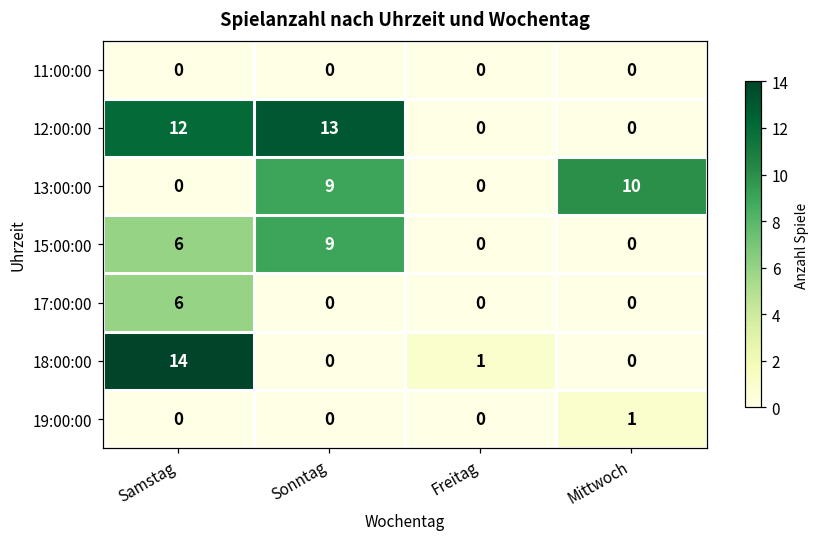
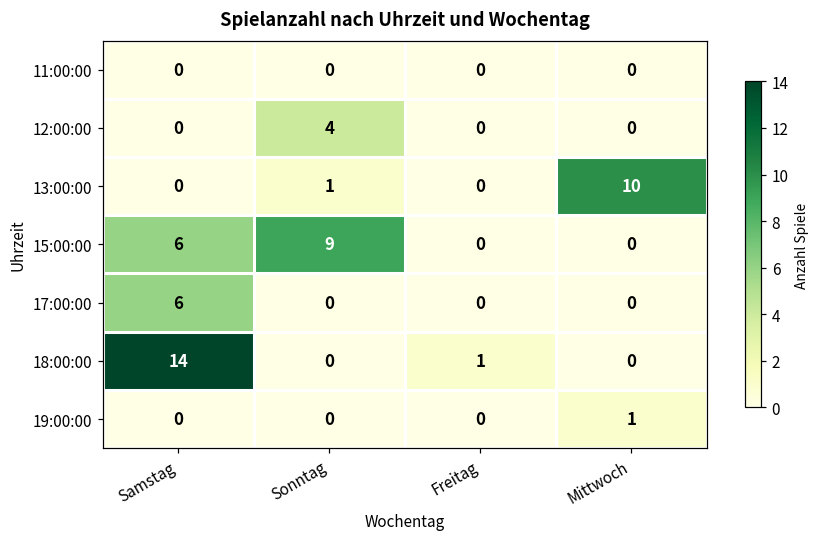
12:00:00, Samstag: 12 -> 0
12:00:00, Sonntag: 13 -> 4
13:00:00, Sonntag: 9 -> 1
